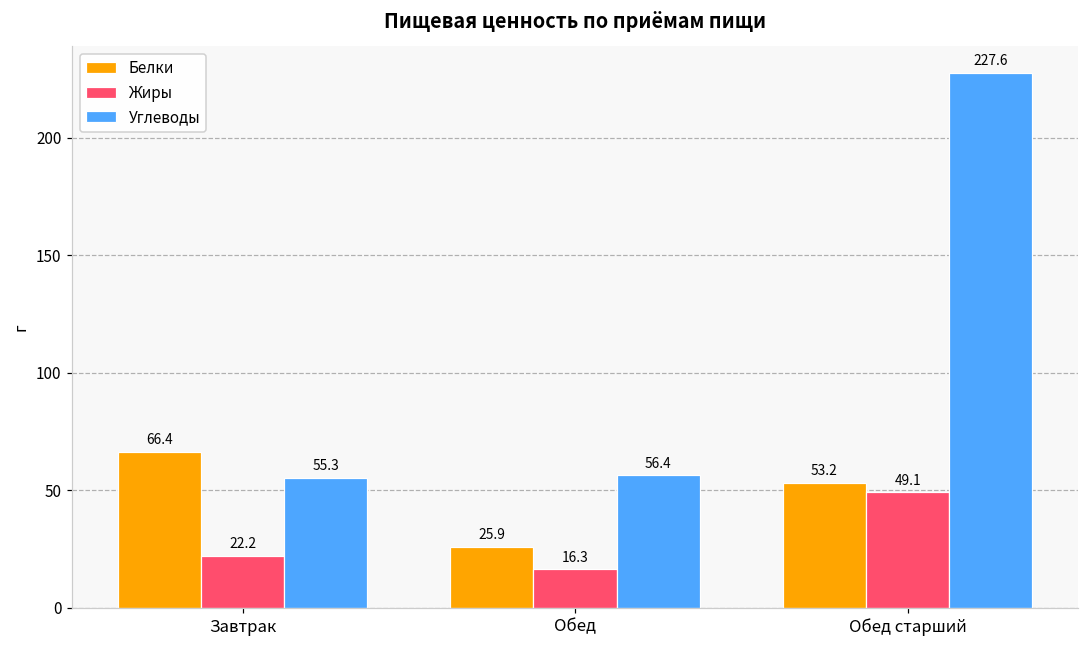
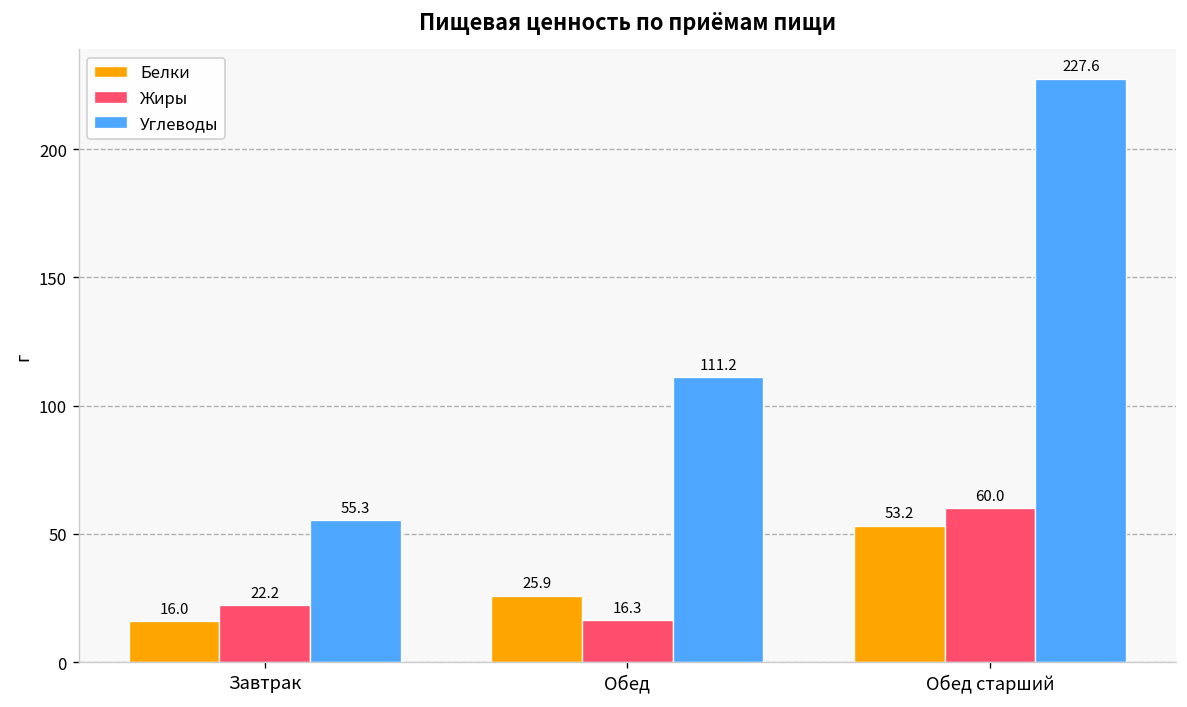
Белки, Завтрак: 66.4 -> 16.0
Углеводы, Обед: 56.4 -> 111.2
Жиры, Обед старший: 49.1 -> 60.0
